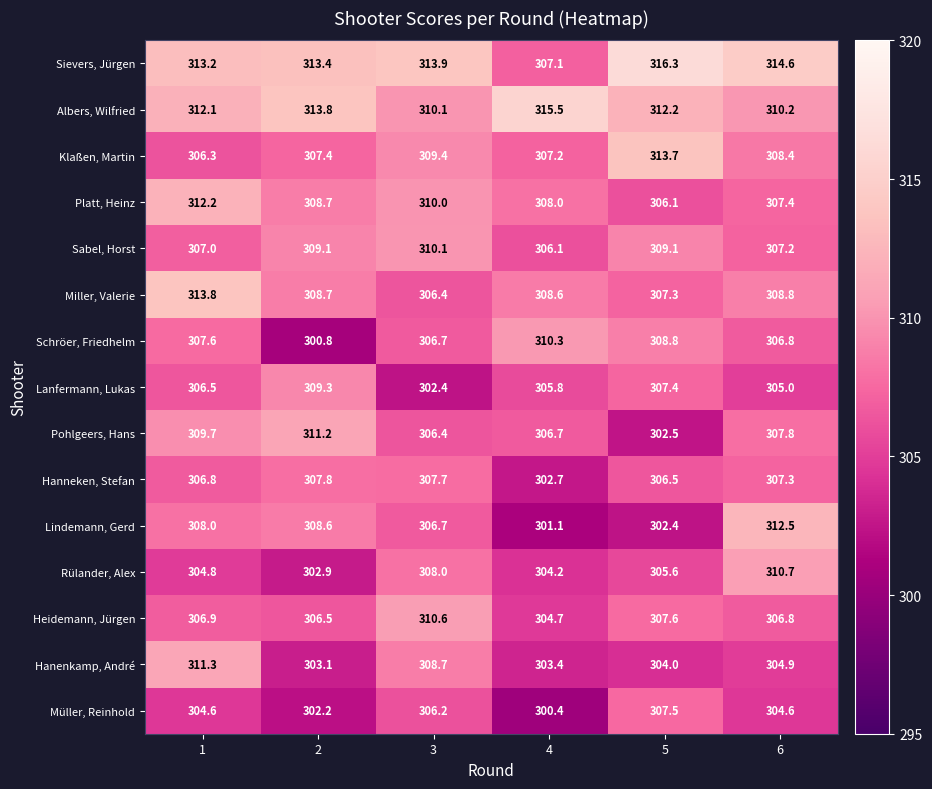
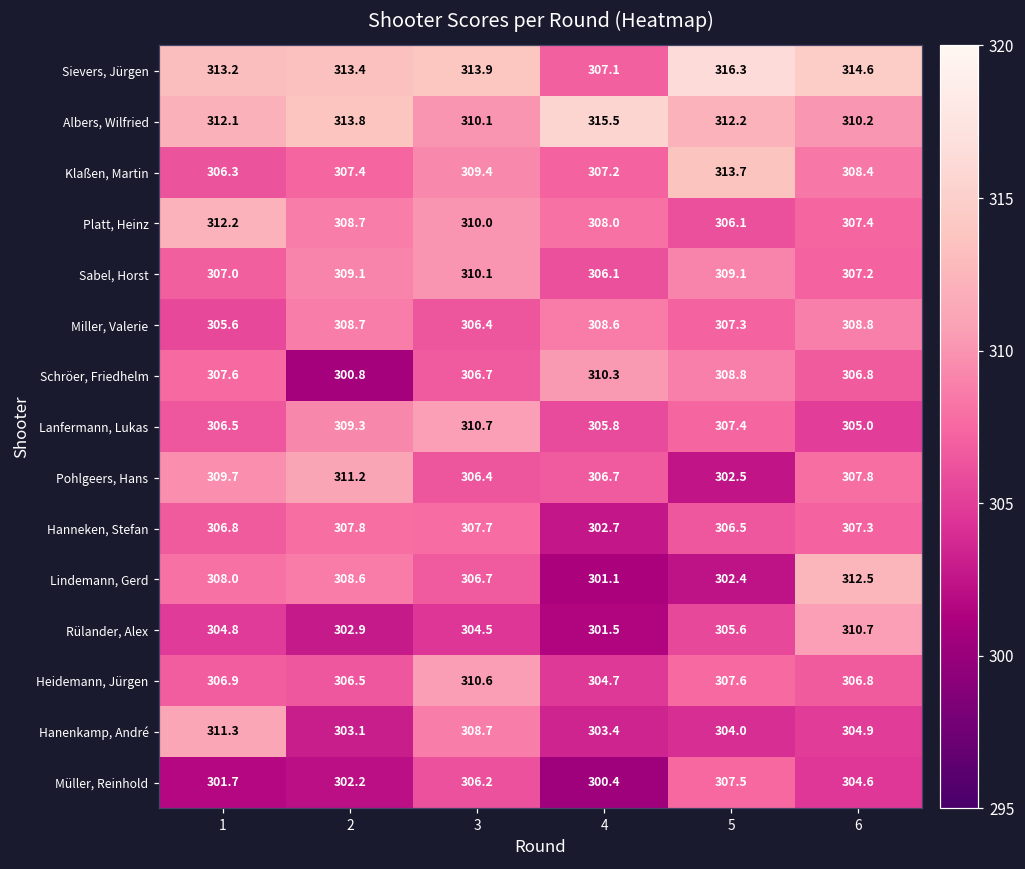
Miller, Valerie, 1: 313.8 -> 305.6
Lanfermann, Lukas, 3: 302.4 -> 310.7
Rülander, Alex, 3: 308.0 -> 304.5
Rülander, Alex, 4: 304.2 -> 301.5
Müller, Reinhold, 1: 304.6 -> 301.7
